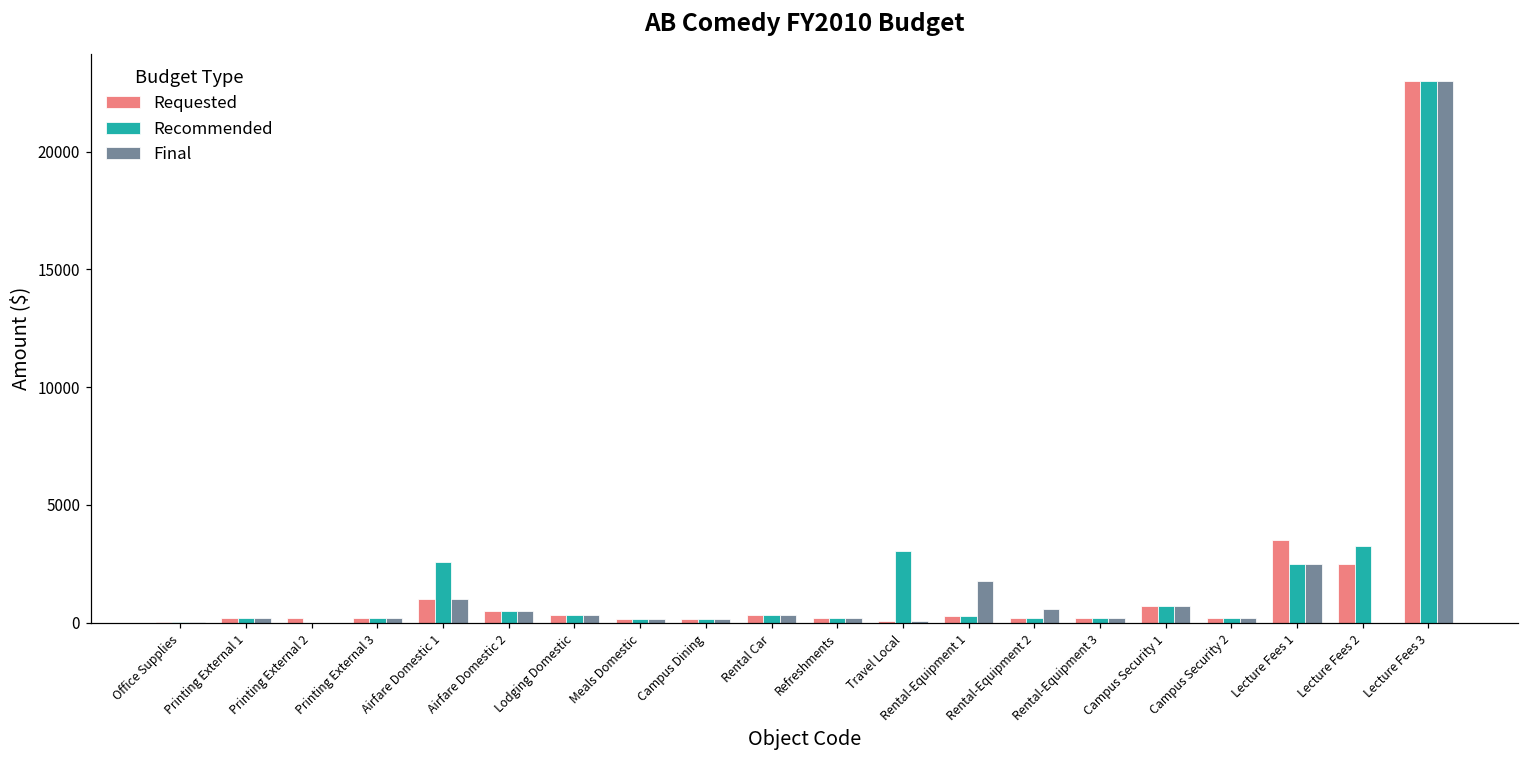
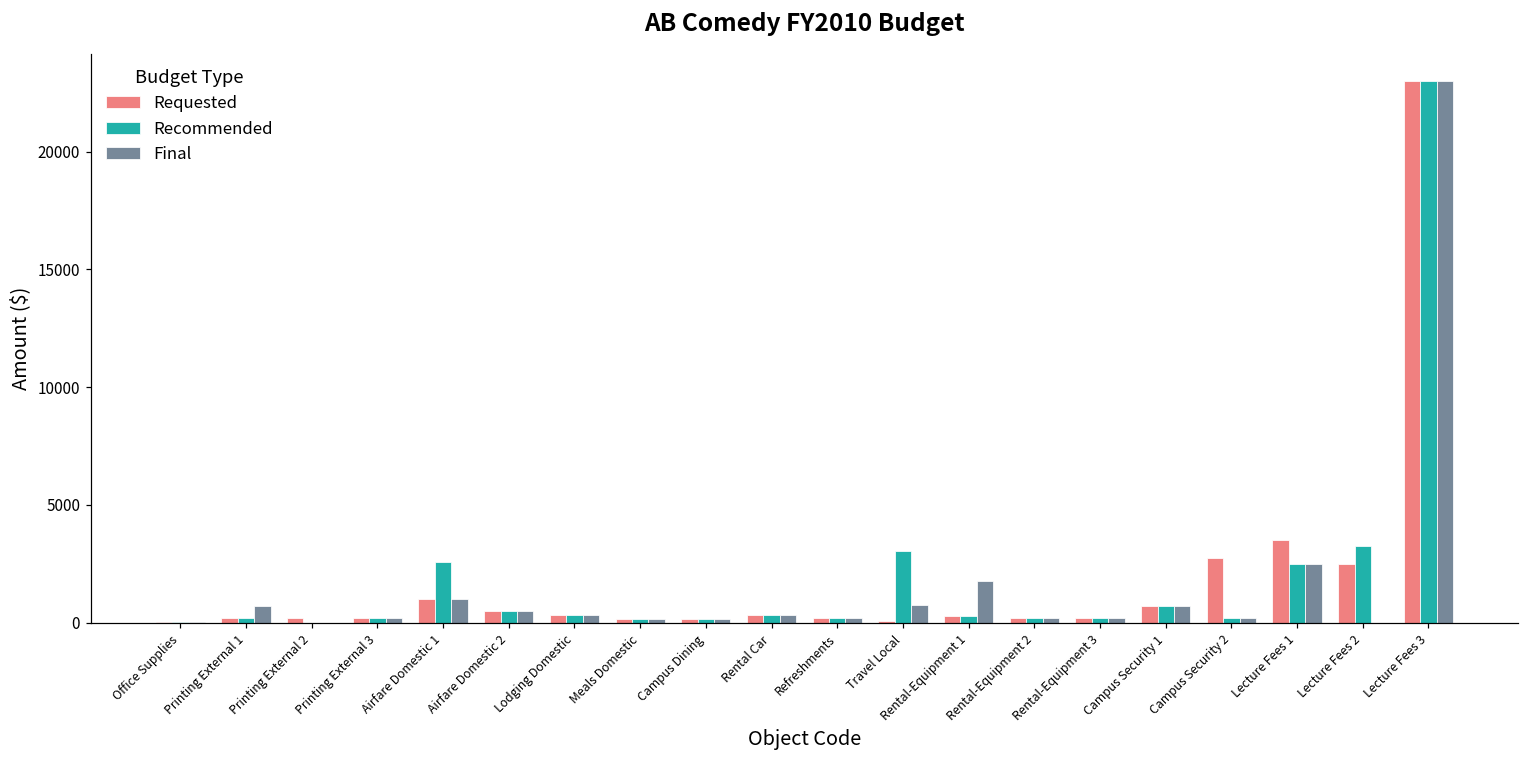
Final, Printing External 1: 200 -> 700
Final, Travel Local: 100 -> 800
Final, Rental-Equipment 2: 600 -> 200
Requested, Campus Security 2: 200 -> 2800
